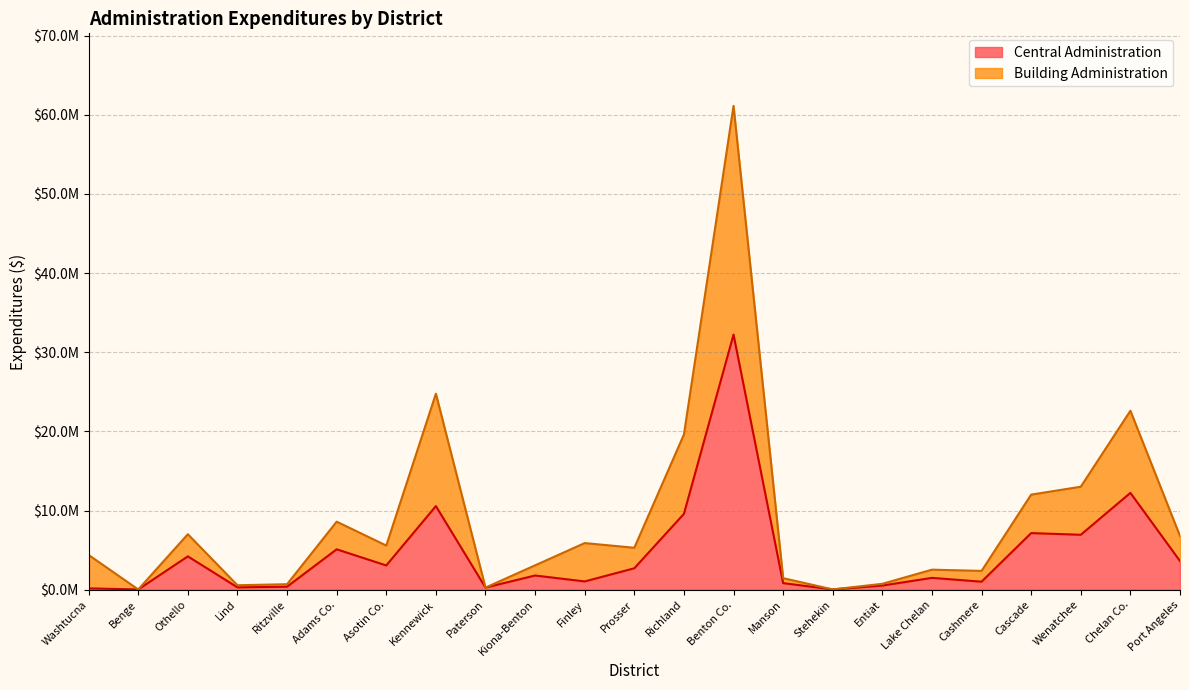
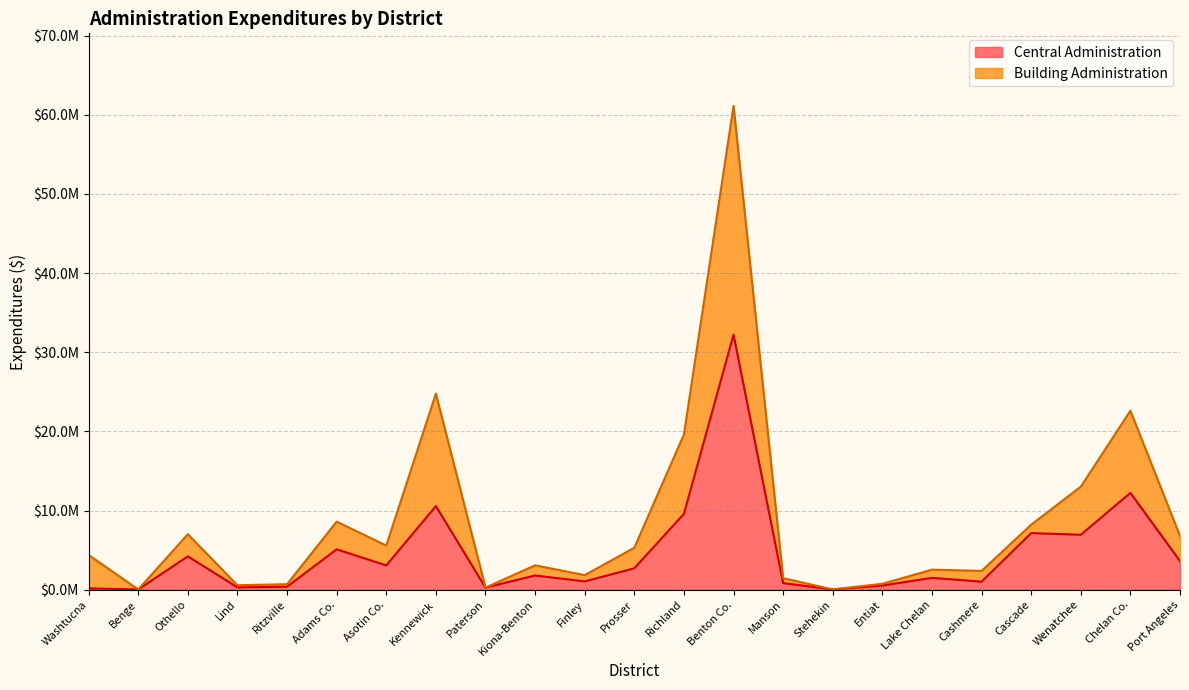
Building Administration, Finley: $5000000 -> $1000000
Building Administration, Cascade: $5000000 -> $1000000
